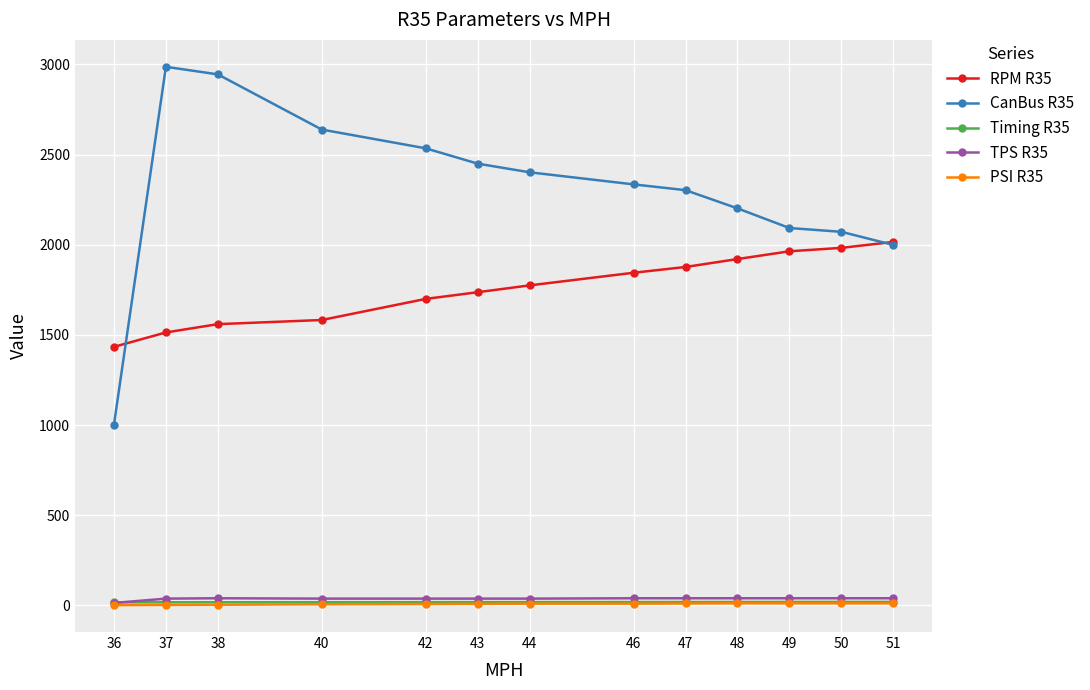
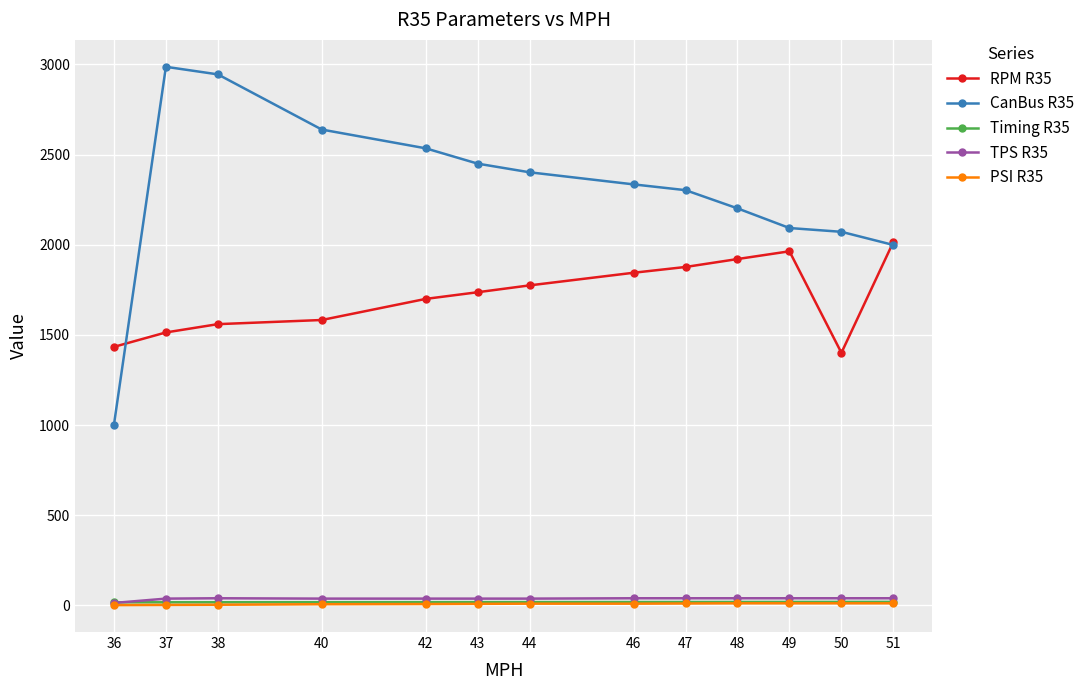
RPM R35, 50: 1980 -> 1400
